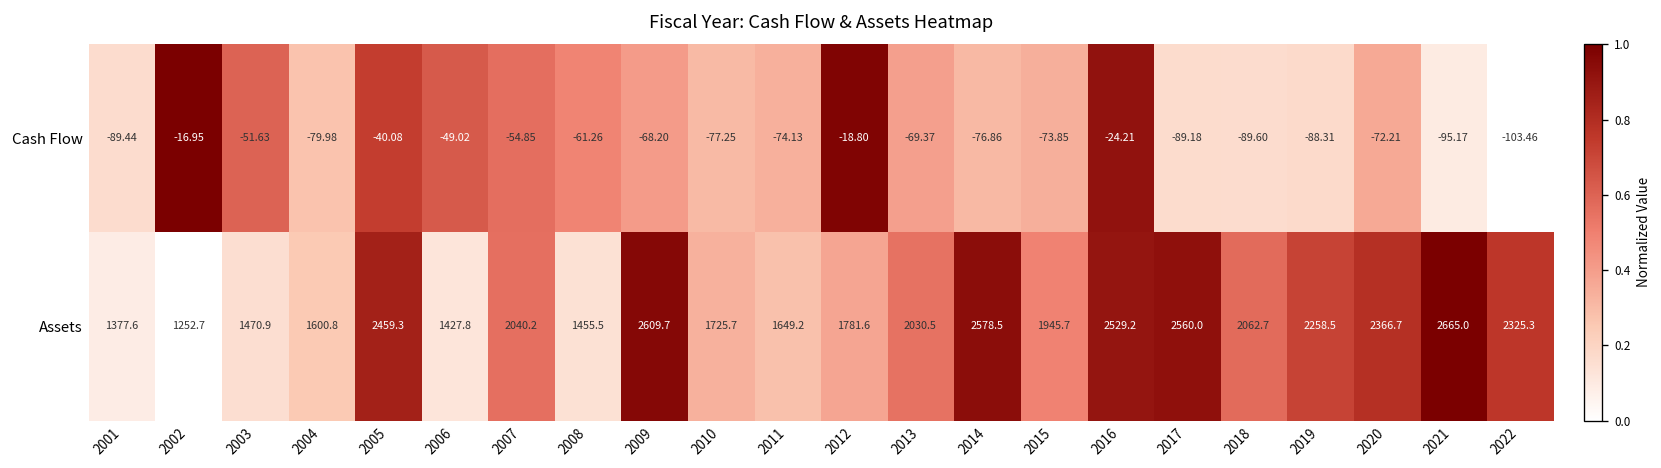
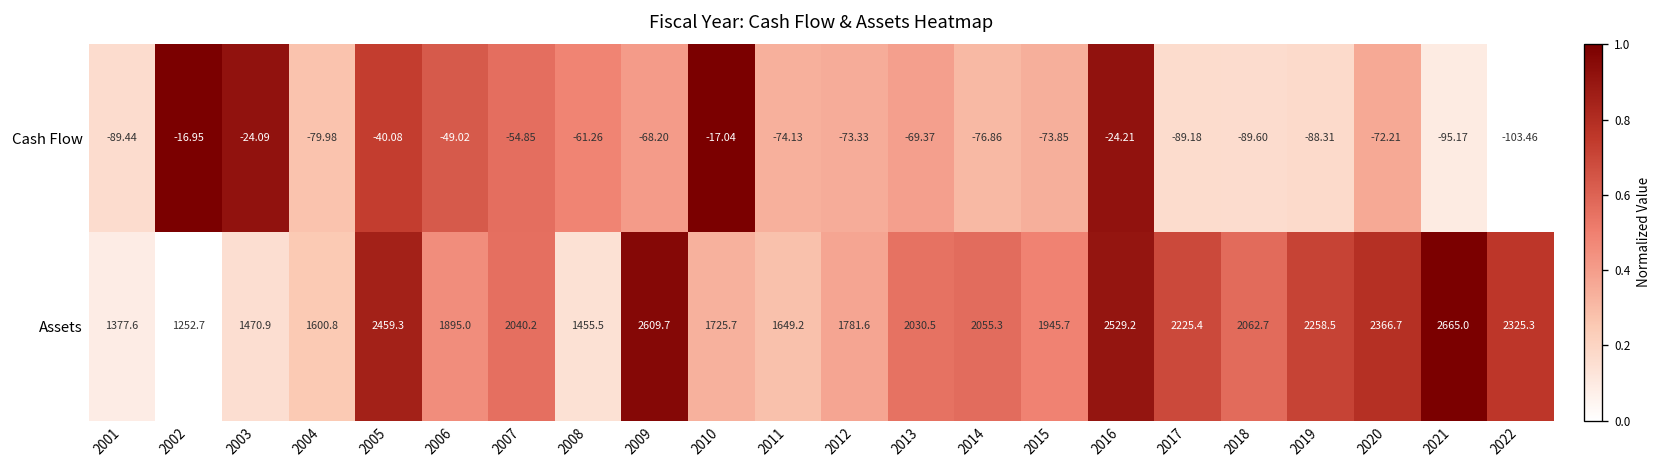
Cash Flow, 2003: -51.63 -> -24.09
Cash Flow, 2010: -77.25 -> -17.04
Cash Flow, 2012: -18.80 -> -73.33
Assets, 2006: 1427.8 -> 1895.0
Assets, 2014: 2578.5 -> 2055.3
Assets, 2017: 2560.0 -> 2225.4
